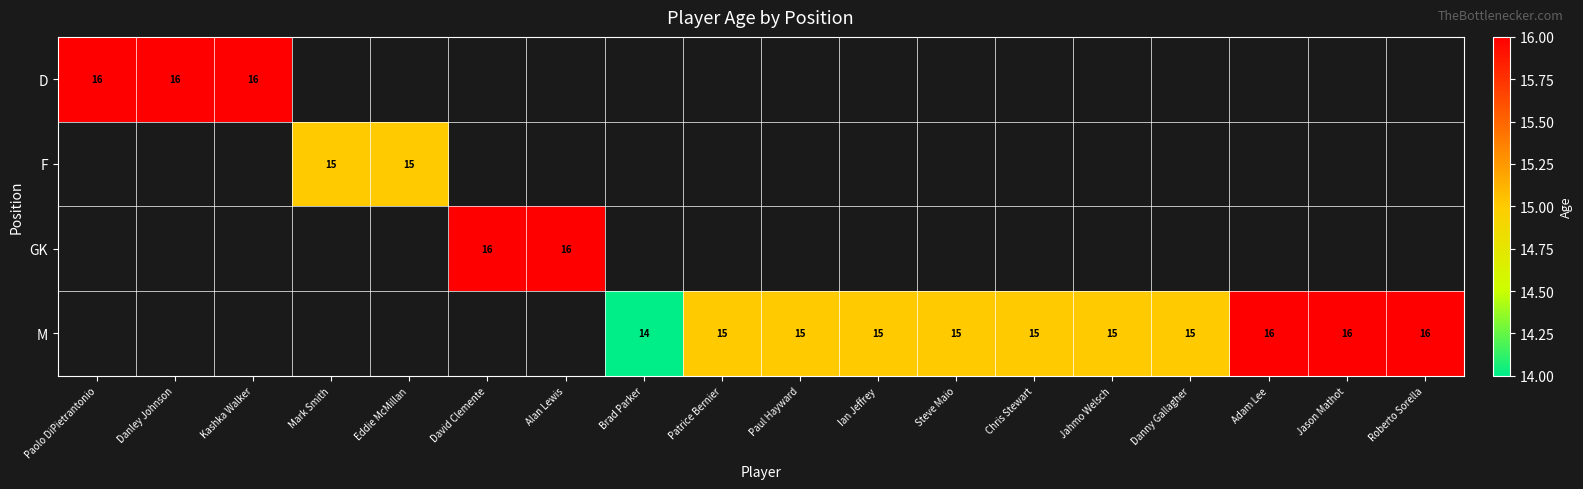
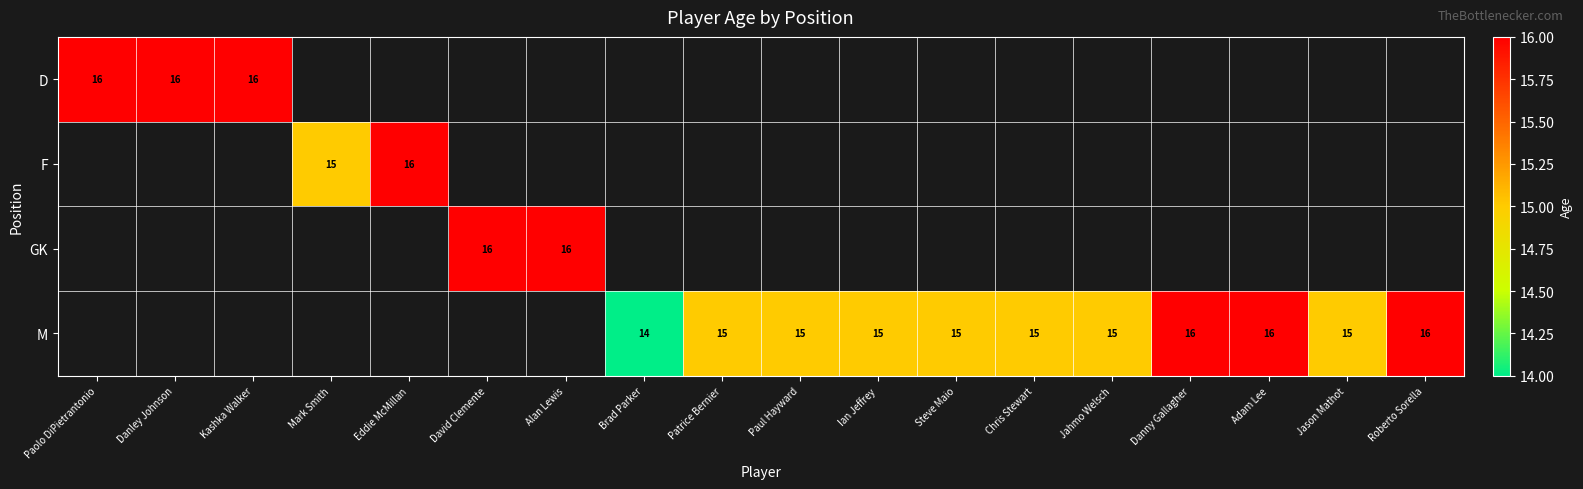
F, Eddie McMillan: 15 -> 16
M, Danny Gallagher: 15 -> 16
M, Jason Mathot: 16 -> 15
